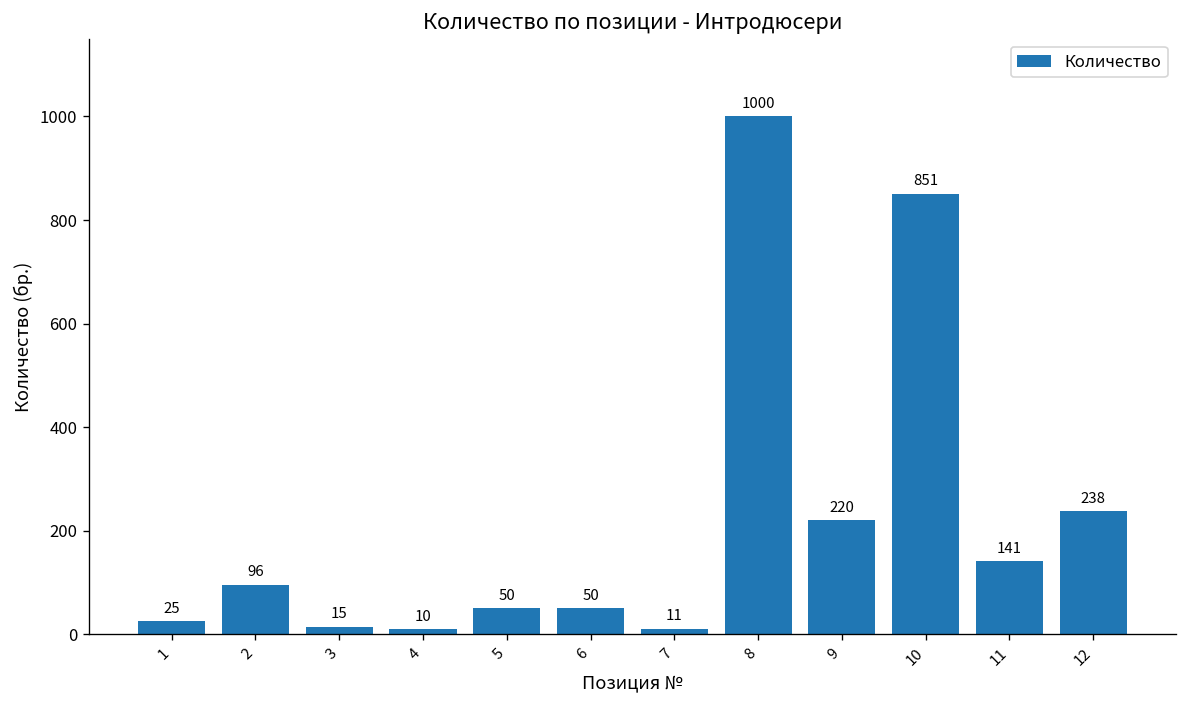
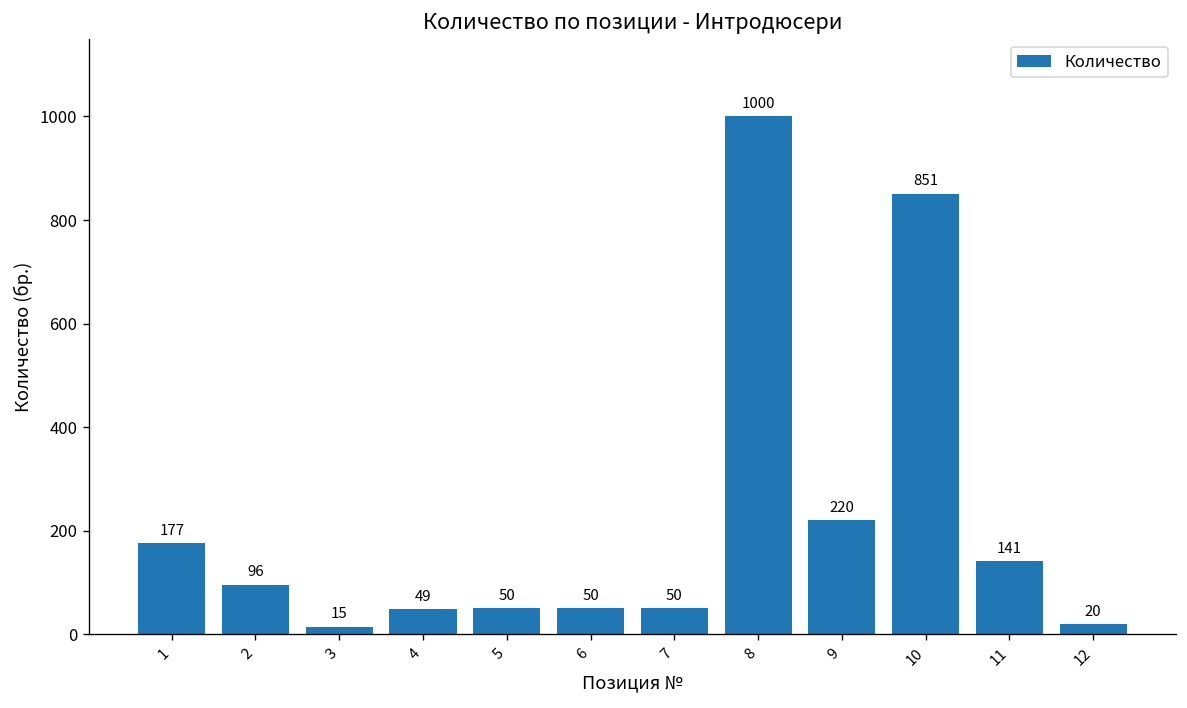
1: 25 -> 177
4: 10 -> 49
7: 11 -> 50
12: 238 -> 20
